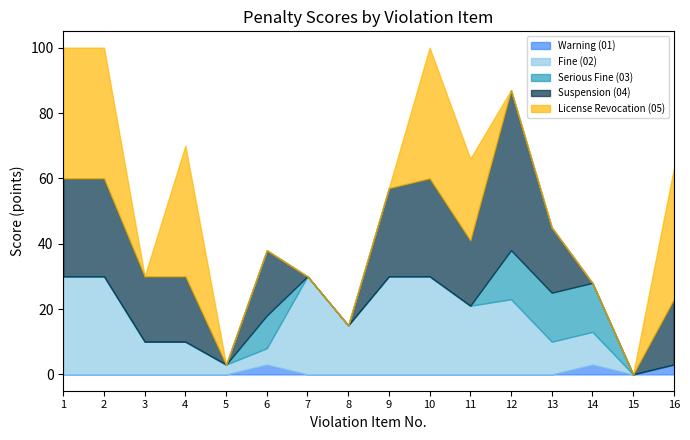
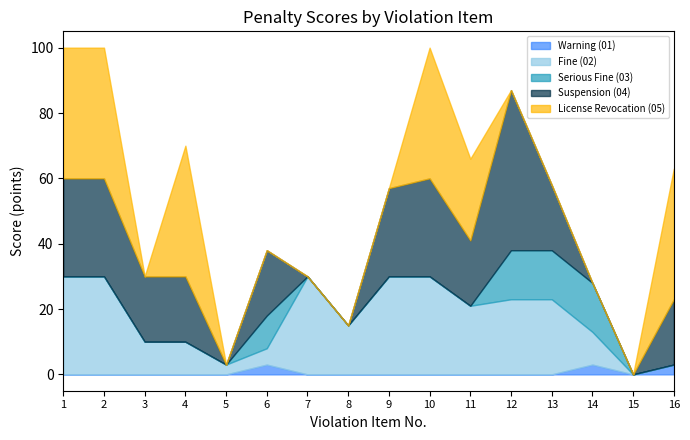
Fine (02), 13: 10 -> 23
